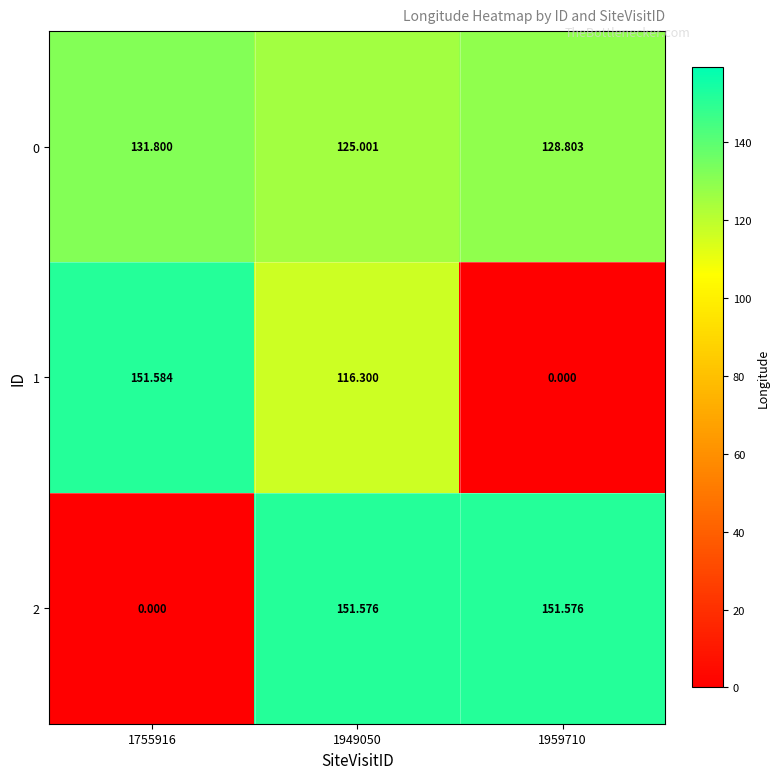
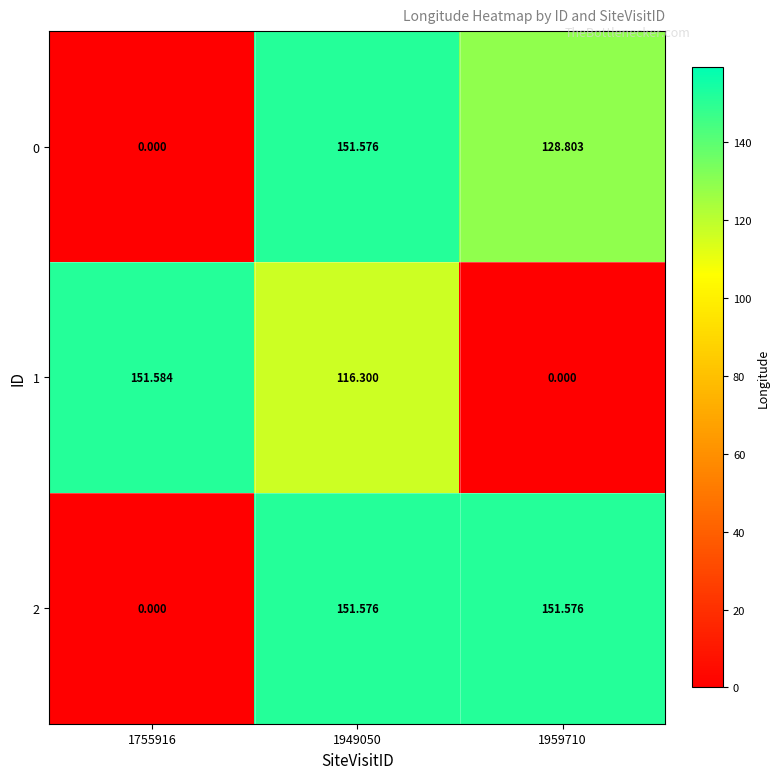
0, 1755916: 131.800 -> 0.000
0, 1949050: 125.001 -> 151.576
